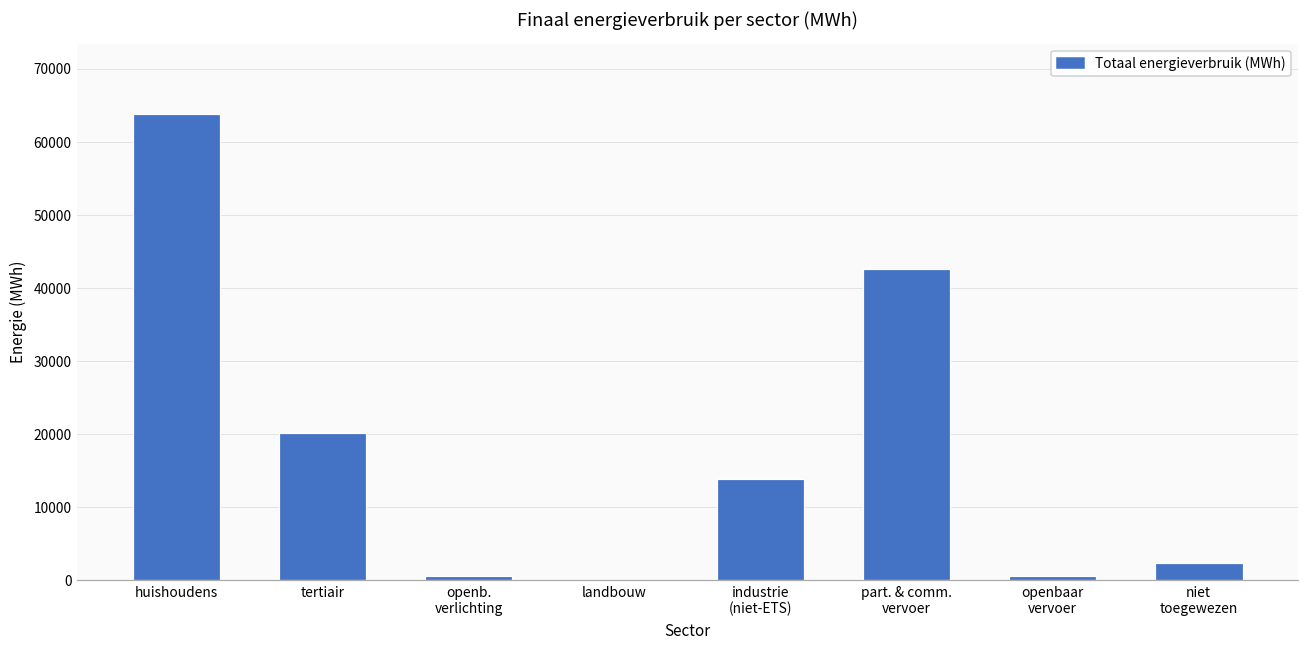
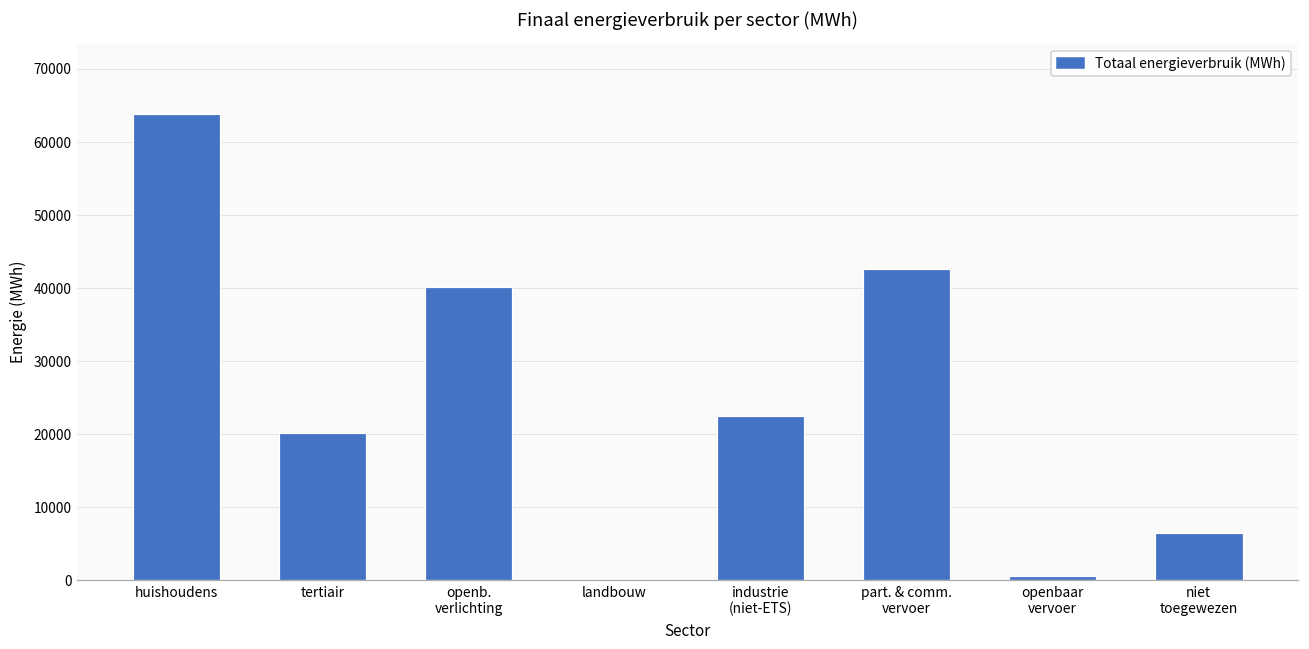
openb. verlichting: 1000 -> 40000
industrie (niet-ETS): 14000 -> 22000
niet toegewezen: 2000 -> 6000
